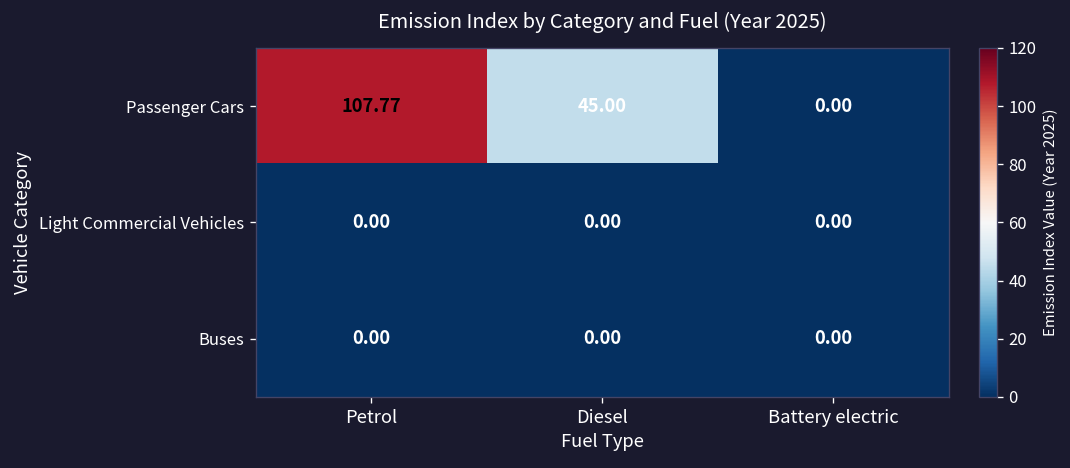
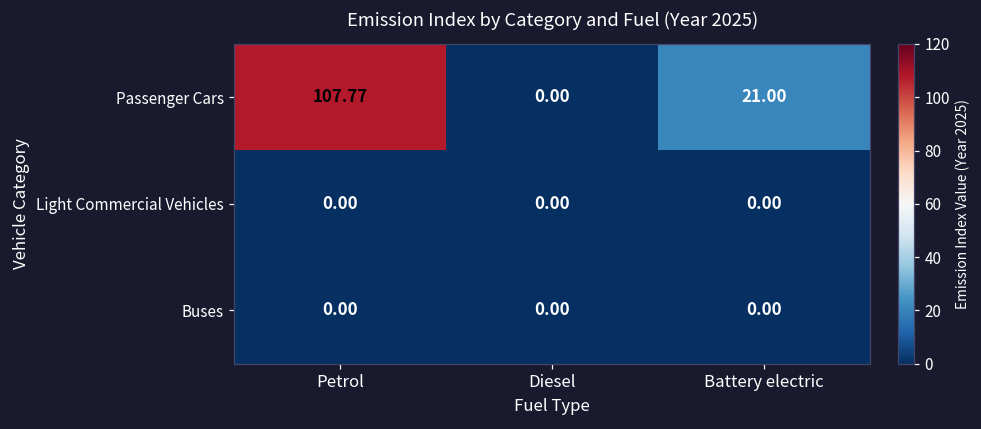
Passenger Cars, Diesel: 45.00 -> 0.00
Passenger Cars, Battery electric: 0.00 -> 21.00
